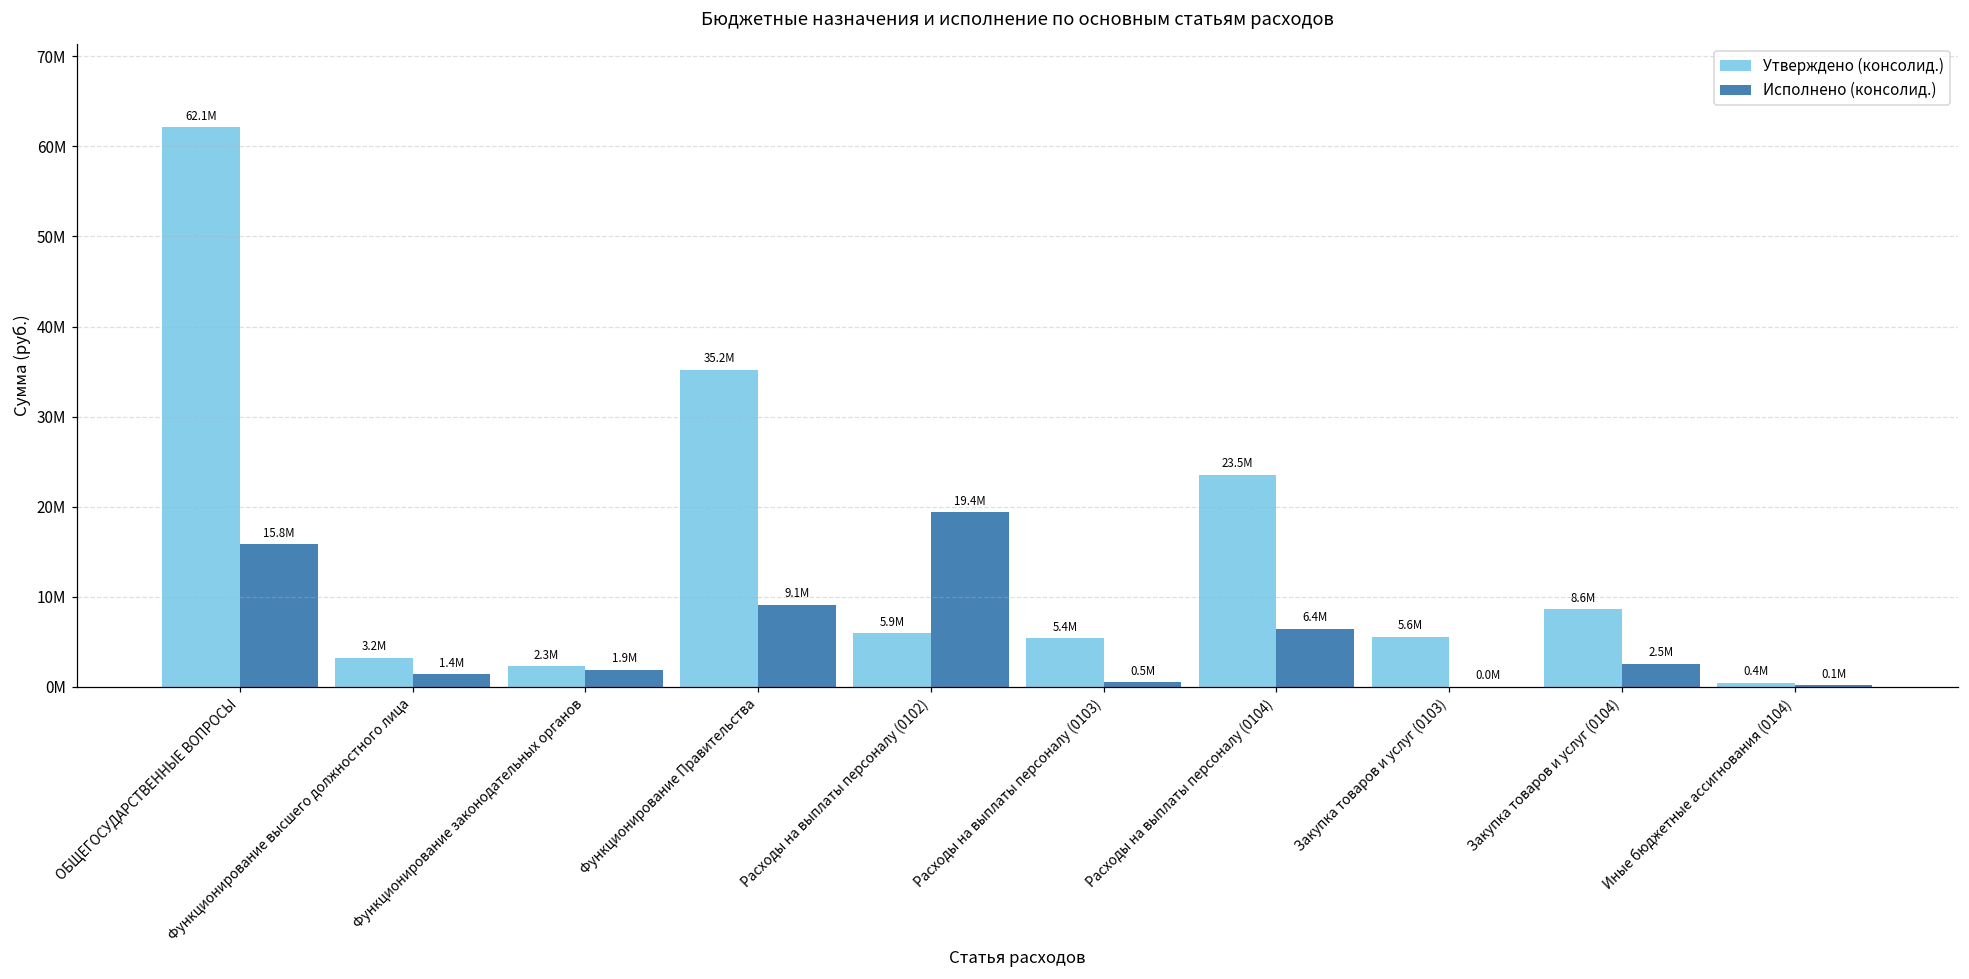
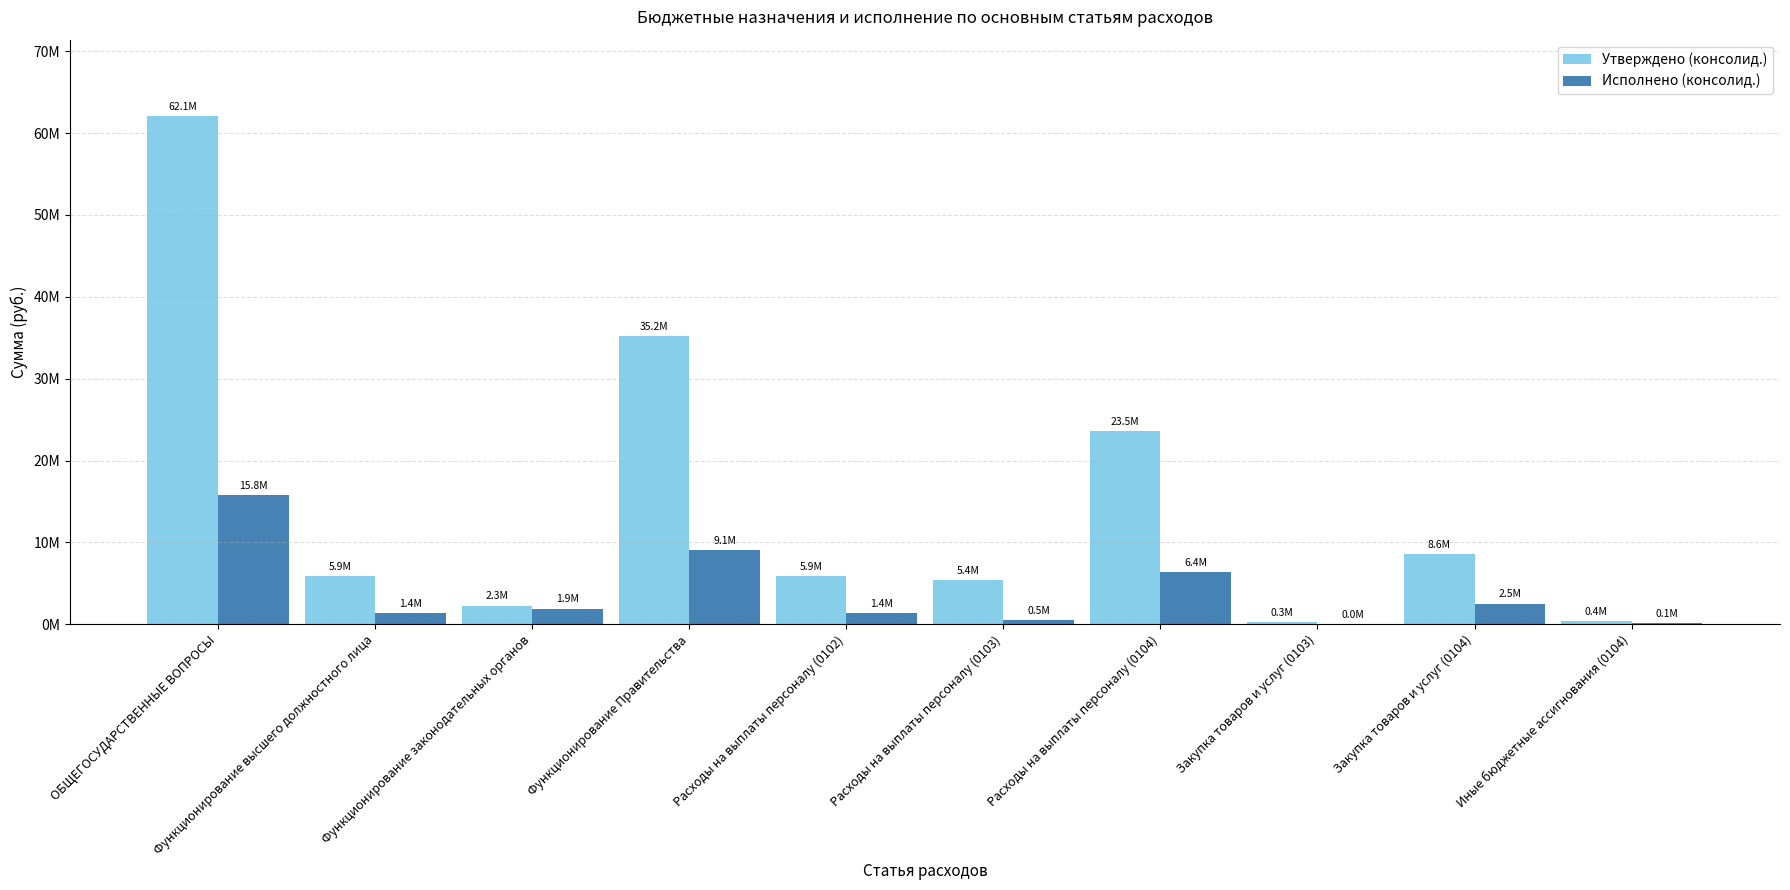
Утверждено (консолид.), Функционирование высшего должностного лица: 3.2M -> 5.9M
Исполнено (консолид.), Расходы на выплаты персоналу (0102): 19.4M -> 1.4M
Утверждено (консолид.), Закупка товаров и услуг (0103): 5.6M -> 0.3M
